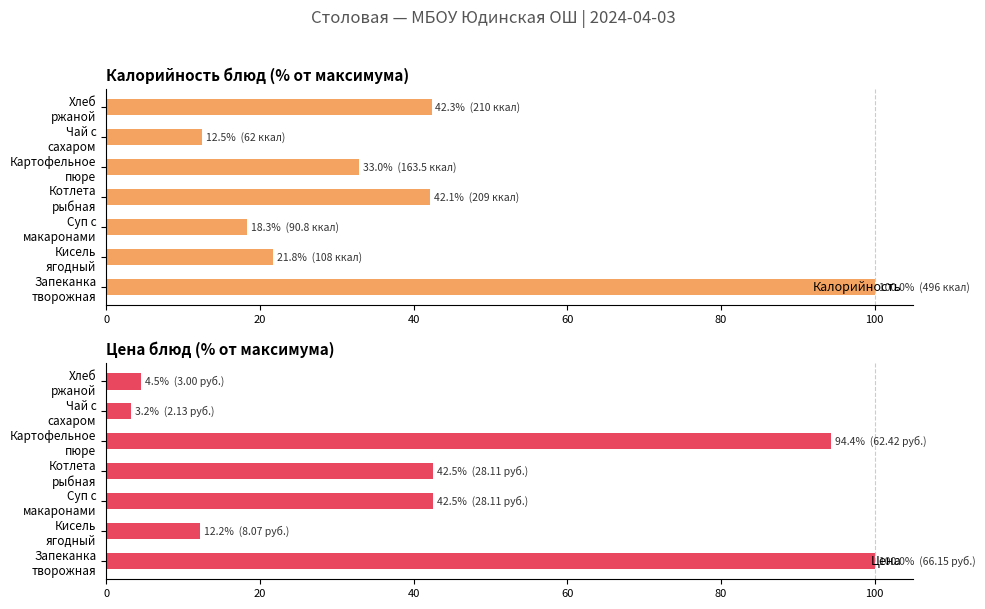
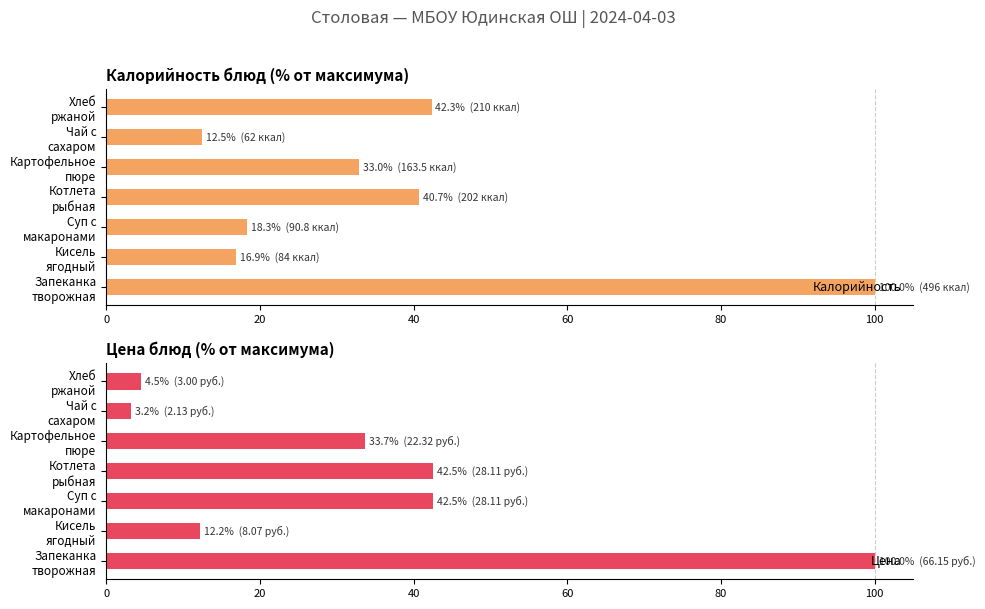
Калорийность блюд (% от максимума), Котлета рыбная: 42.1% (209 ккал) -> 40.7% (202 ккал)
Калорийность блюд (% от максимума), Кисель ягодный: 21.8% (108 ккал) -> 16.9% (84 ккал)
Цена блюд (% от максимума), Картофельное пюре: 94.4% (62.42 руб.) -> 33.7% (22.32 руб.)
